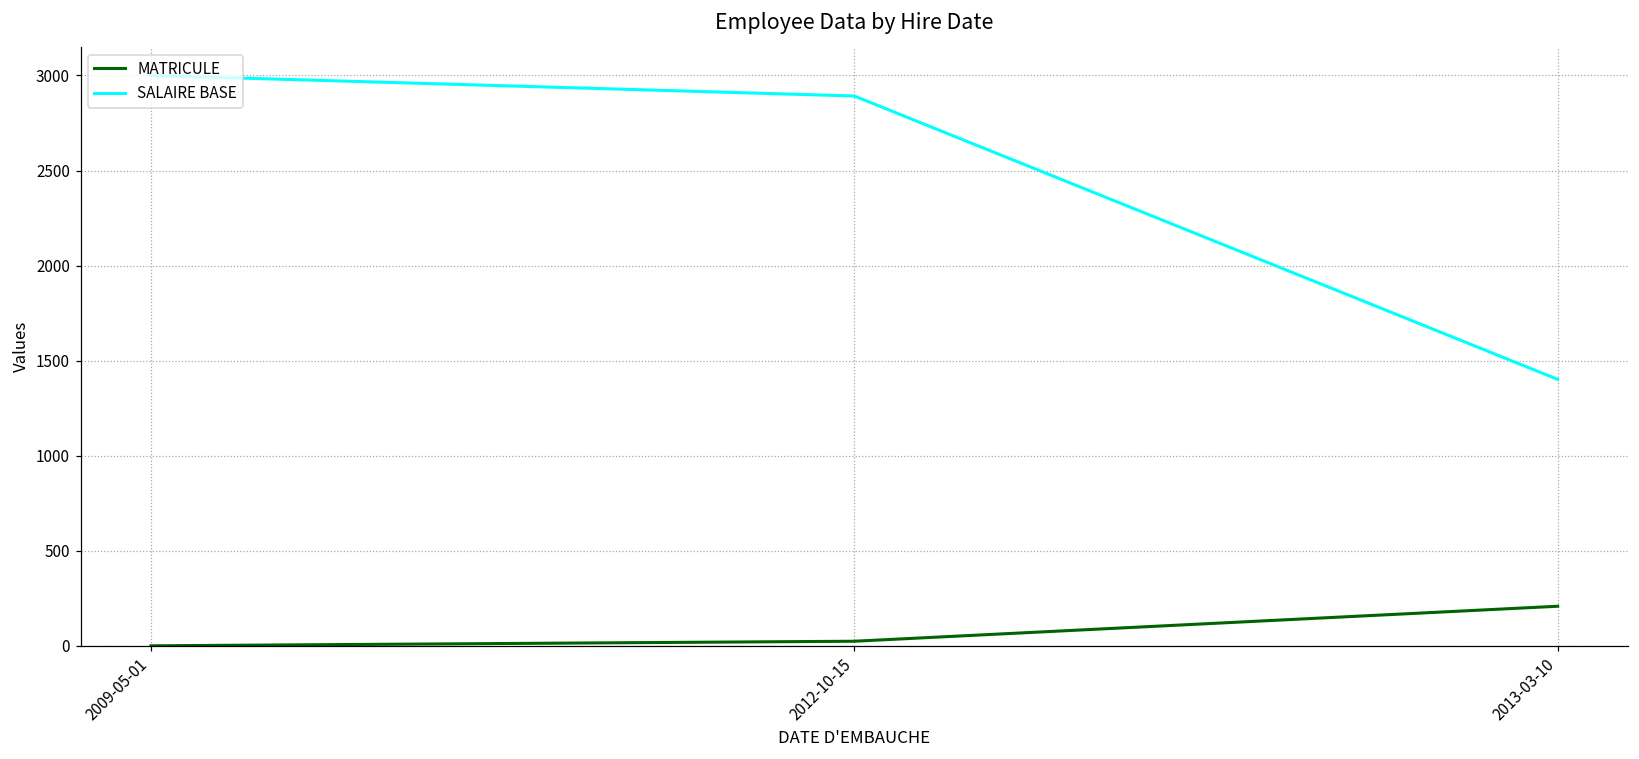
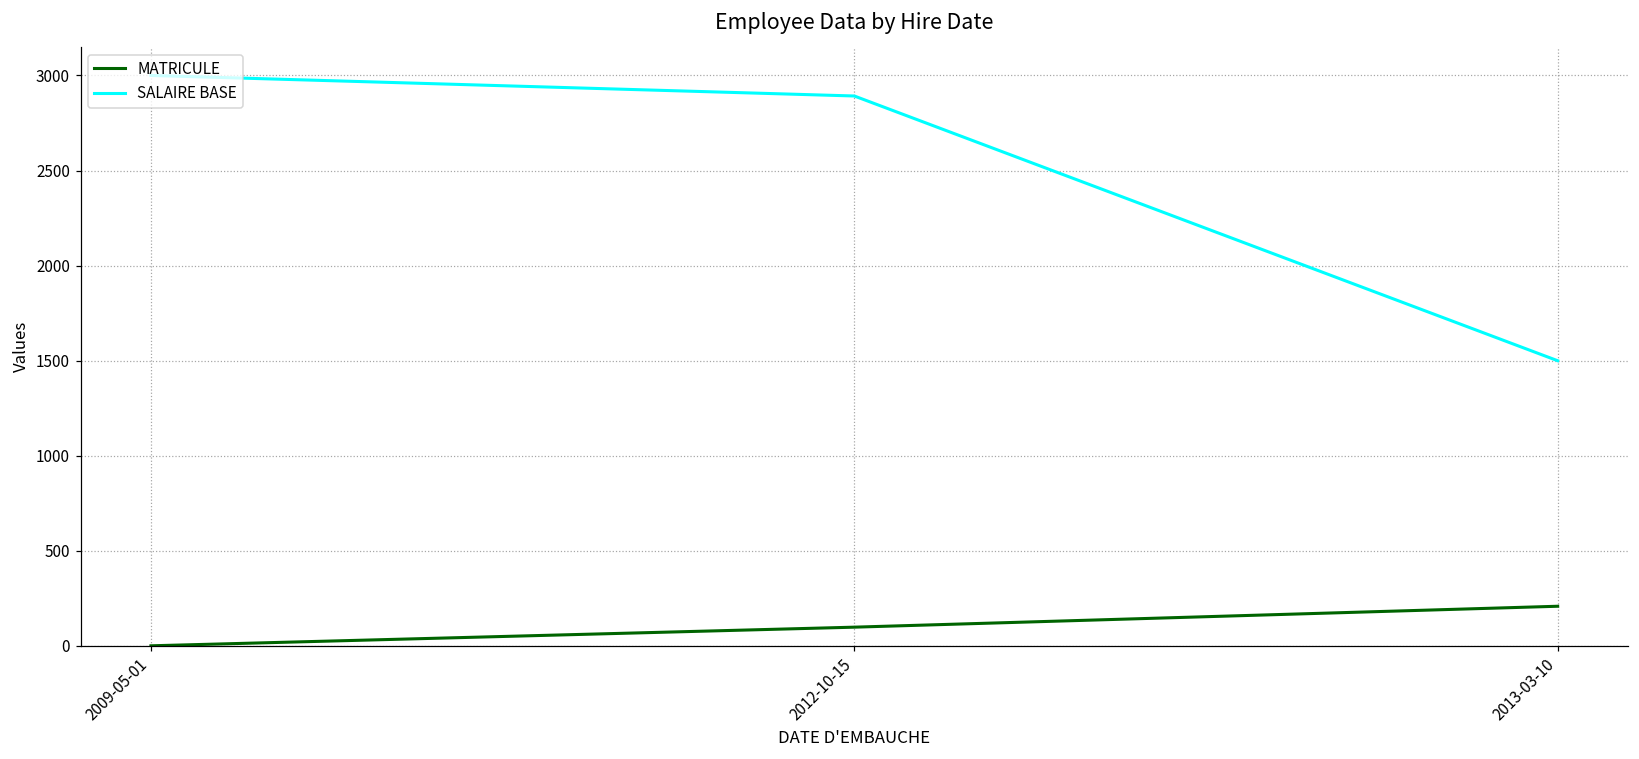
MATRICULE, 2012-10-15: 30 -> 100
SALAIRE BASE, 2013-03-10: 1400 -> 1500
